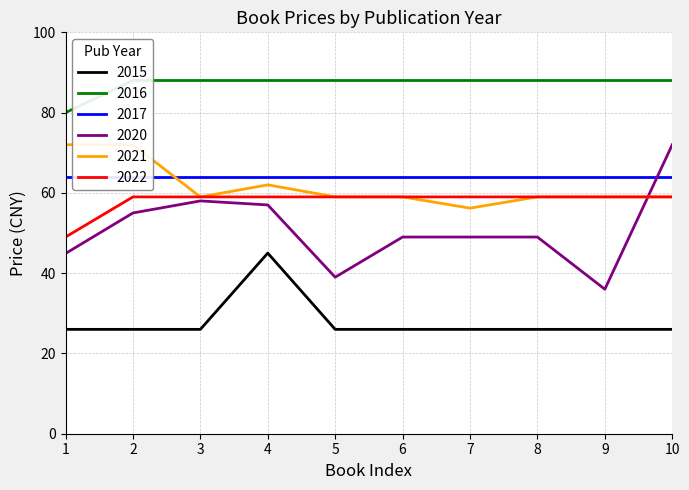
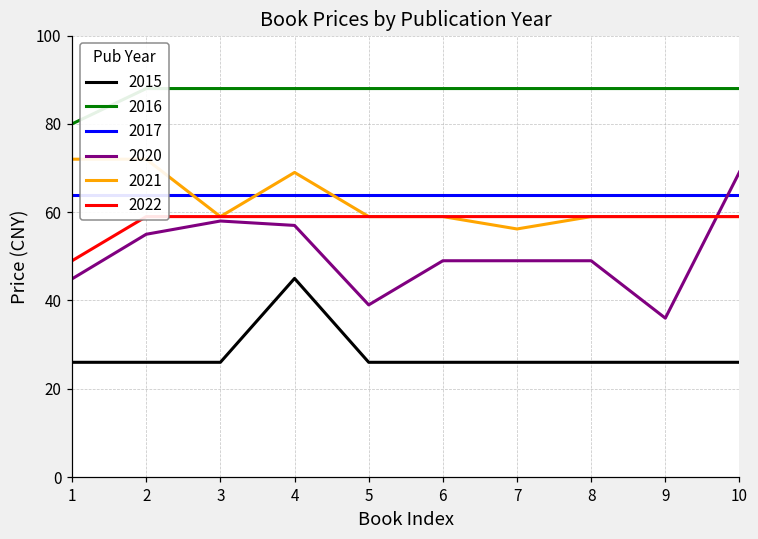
2021, 4: 62 -> 69
2020, 10: 72 -> 69
